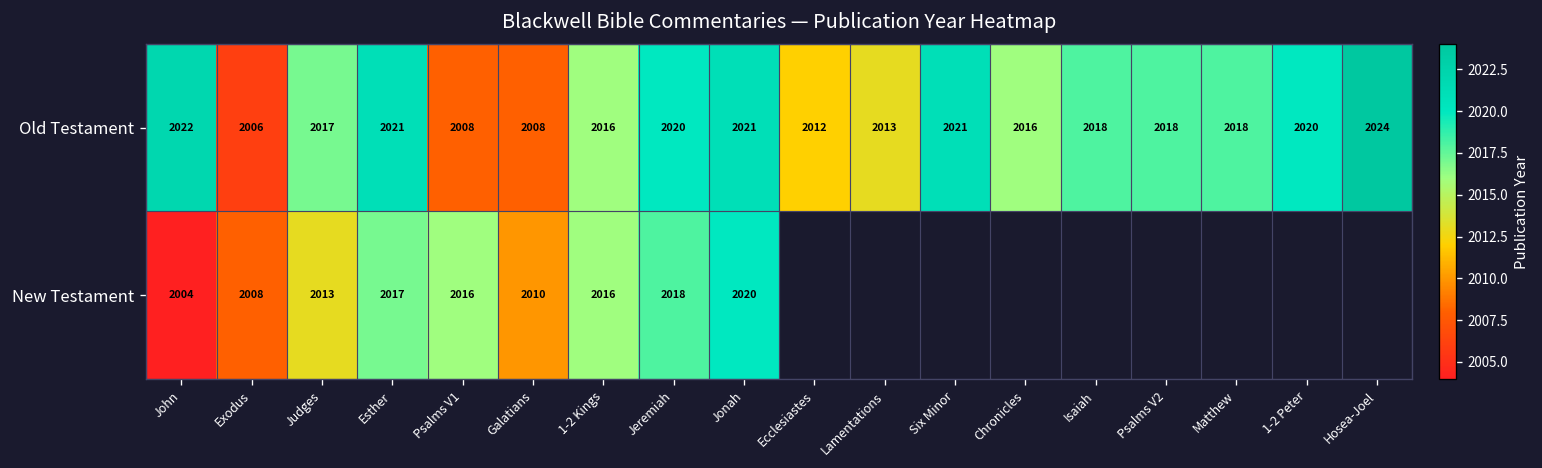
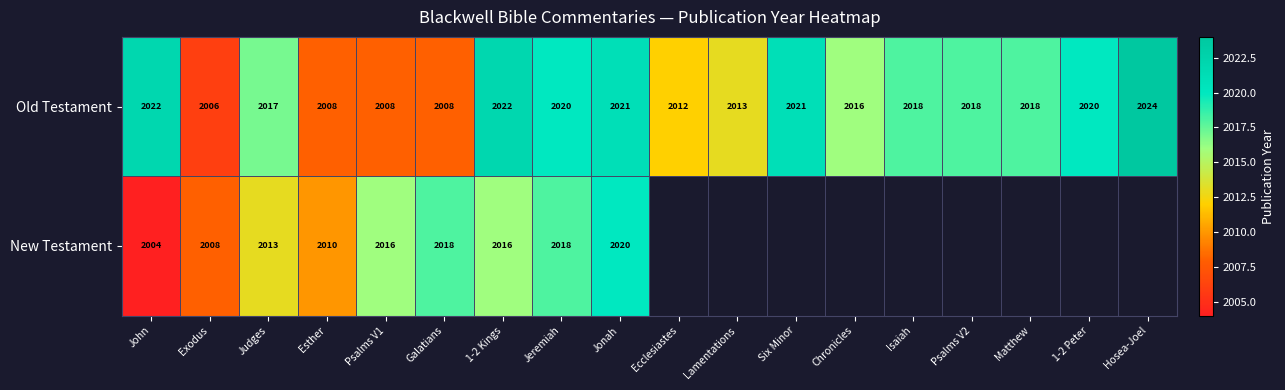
Old Testament, Esther: 2021 -> 2008
Old Testament, 1-2 Kings: 2016 -> 2022
New Testament, Esther: 2017 -> 2010
New Testament, Galatians: 2010 -> 2018
